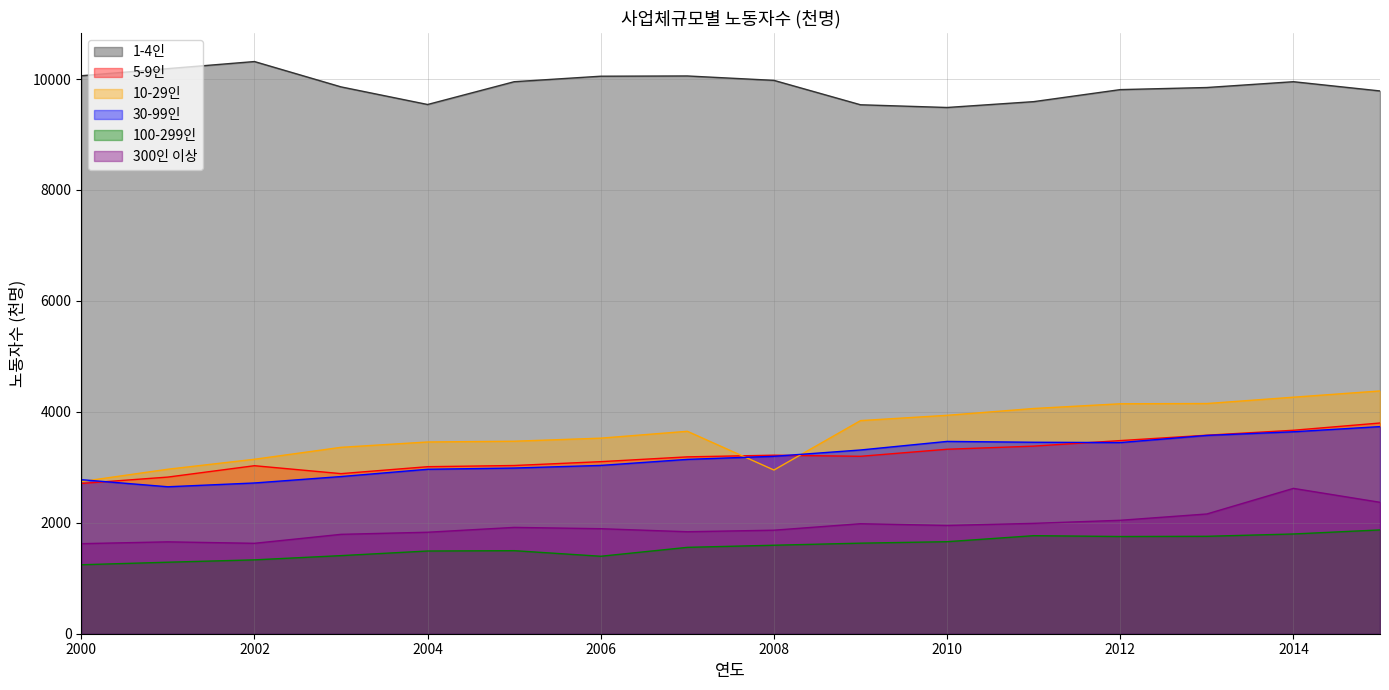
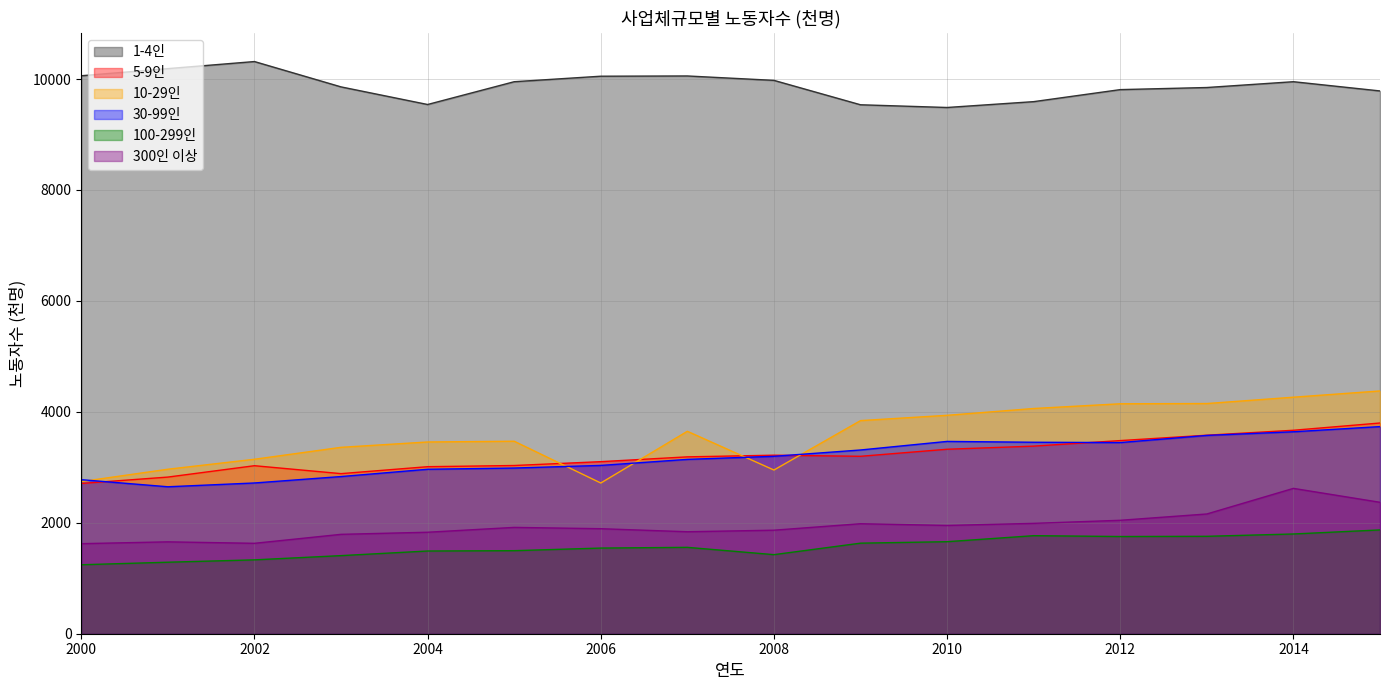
10-29인, 2006: 3500 -> 2700
100-299인, 2006: 1400 -> 1500
100-299인, 2008: 1600 -> 1400
